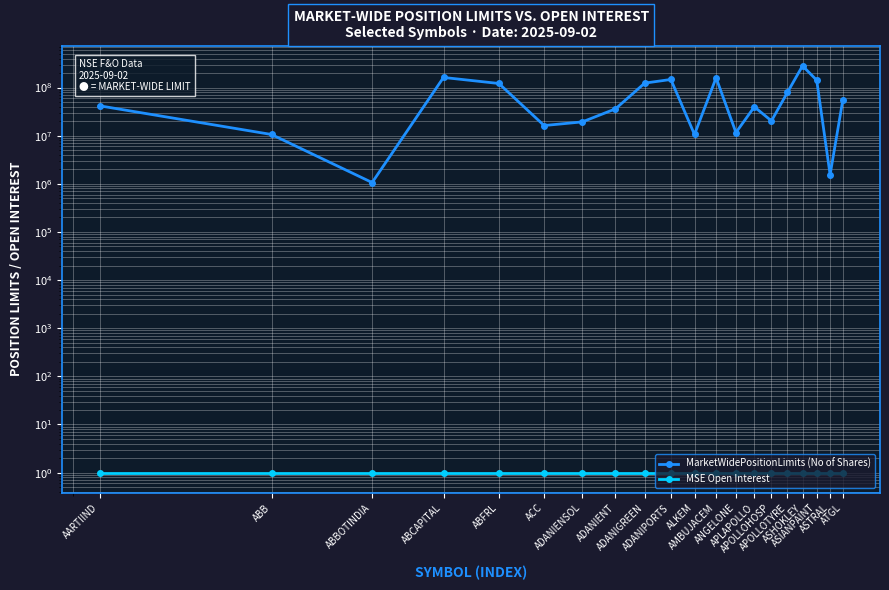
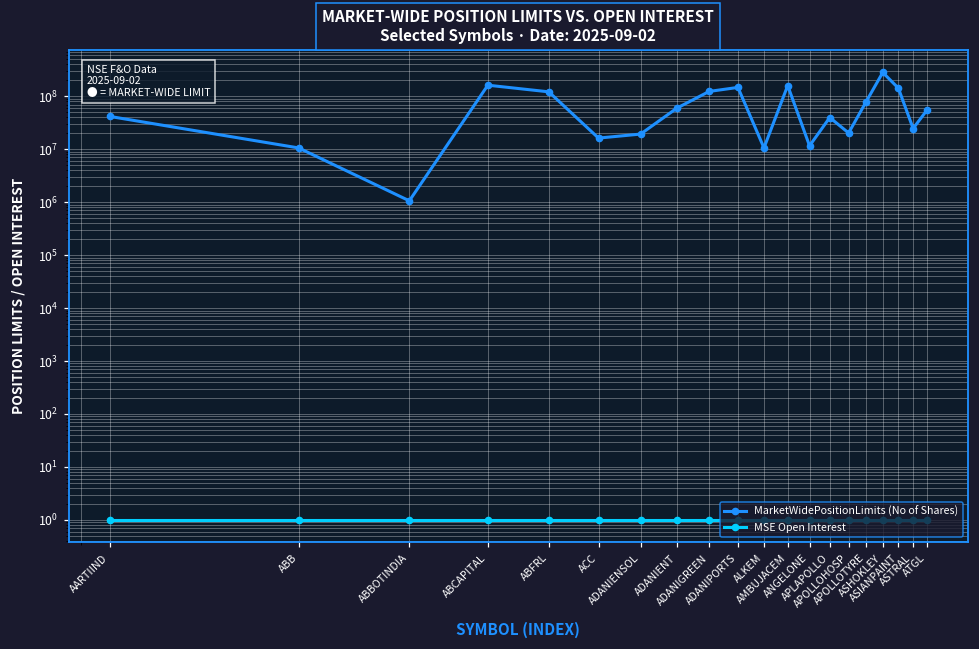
MarketWidePositionLimits (No of Shares), ADANIENT: 40000000 -> 60000000
MarketWidePositionLimits (No of Shares), ASTRAL: 1500000 -> 20000000
